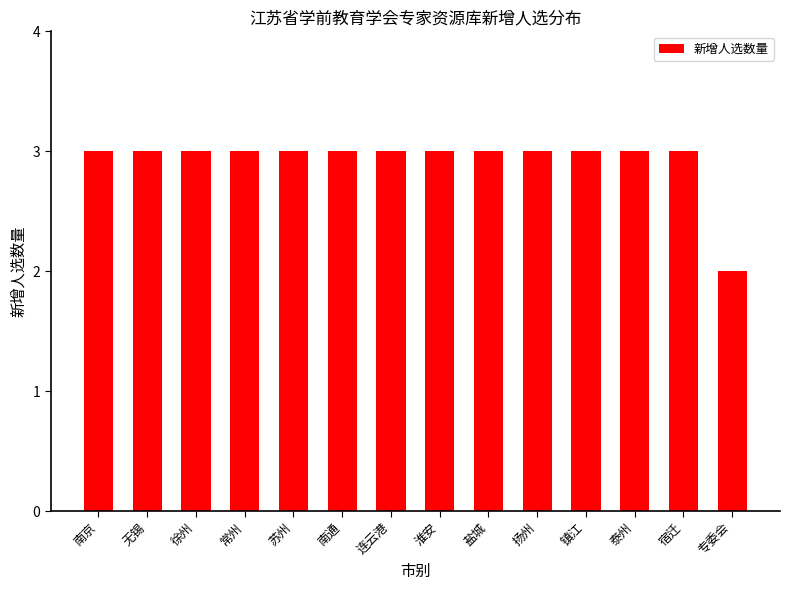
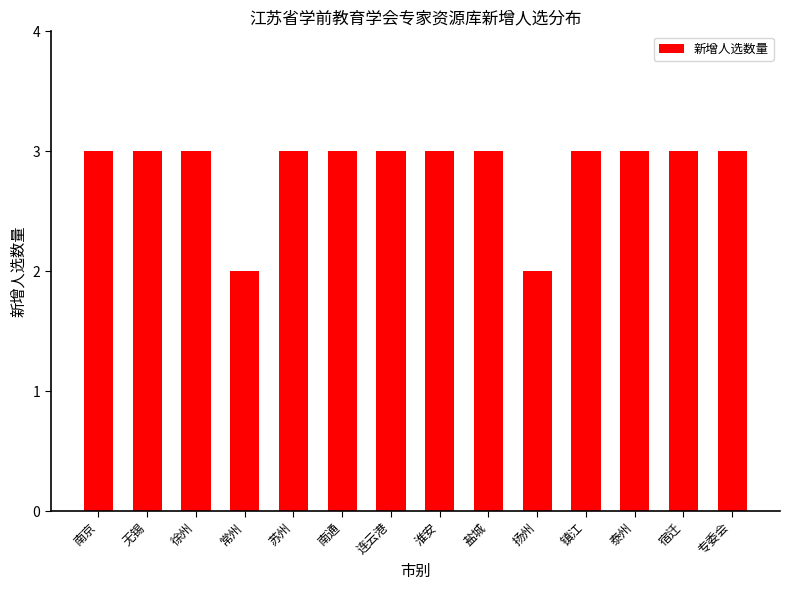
常州: 3 -> 2
扬州: 3 -> 2
专委会: 2 -> 3
